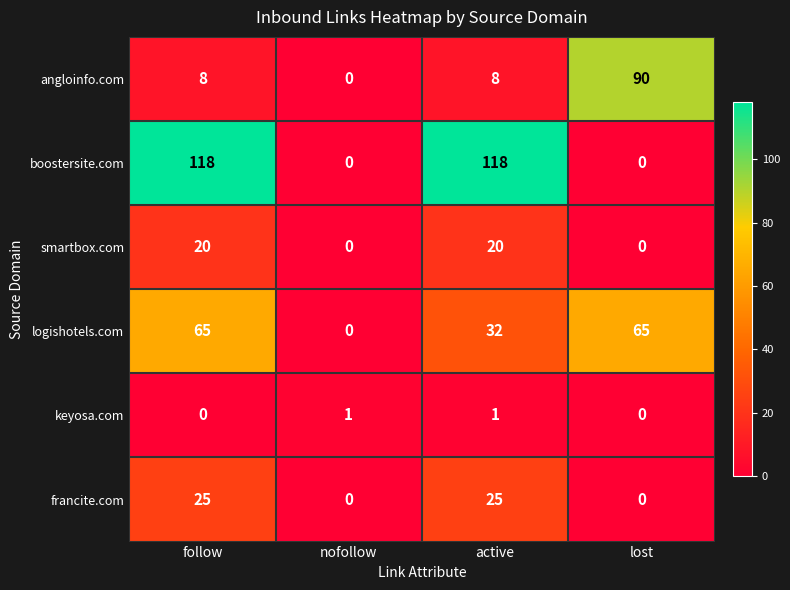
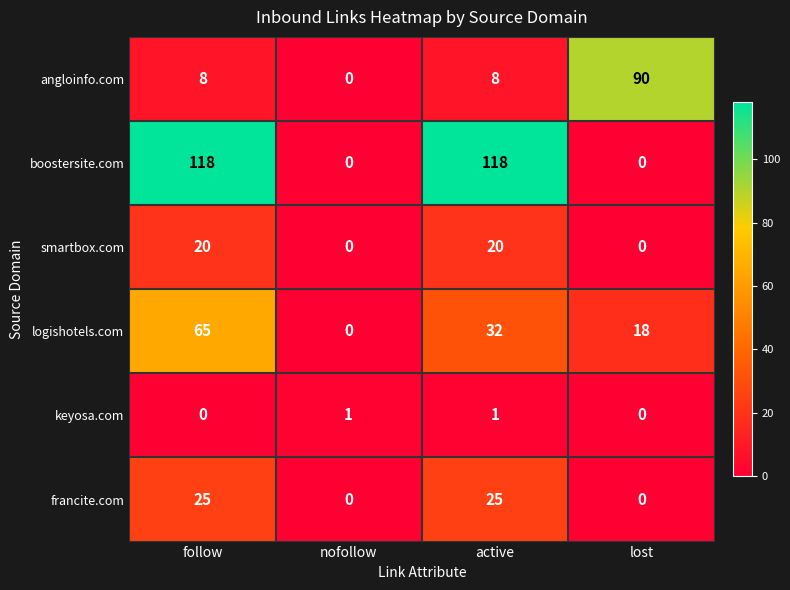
logishotels.com, lost: 65 -> 18
